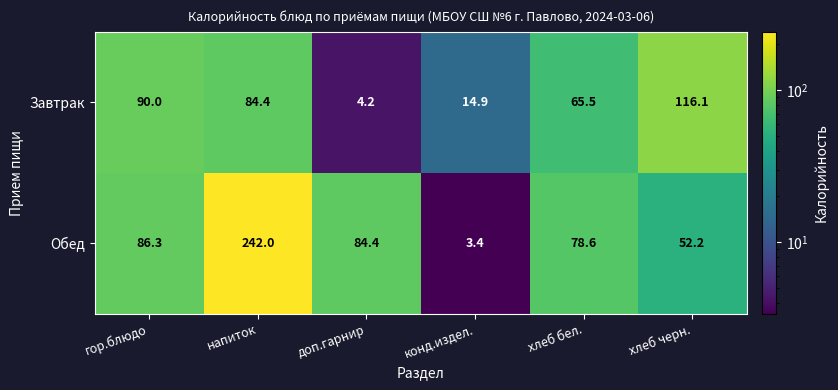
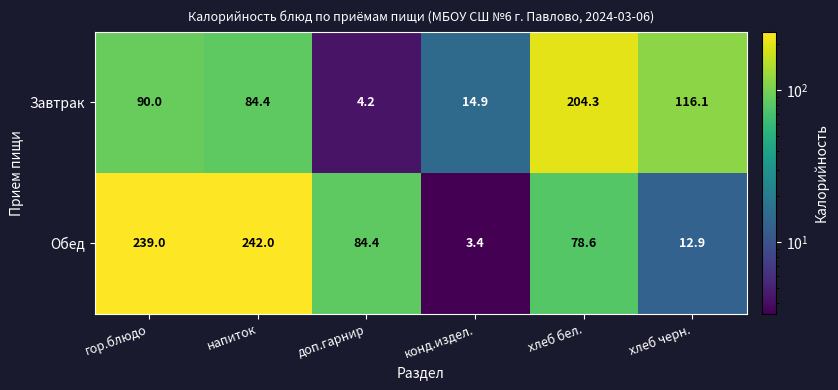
Завтрак, хлеб бел.: 65.5 -> 204.3
Обед, гор.блюдо: 86.3 -> 239.0
Обед, хлеб черн.: 52.2 -> 12.9
